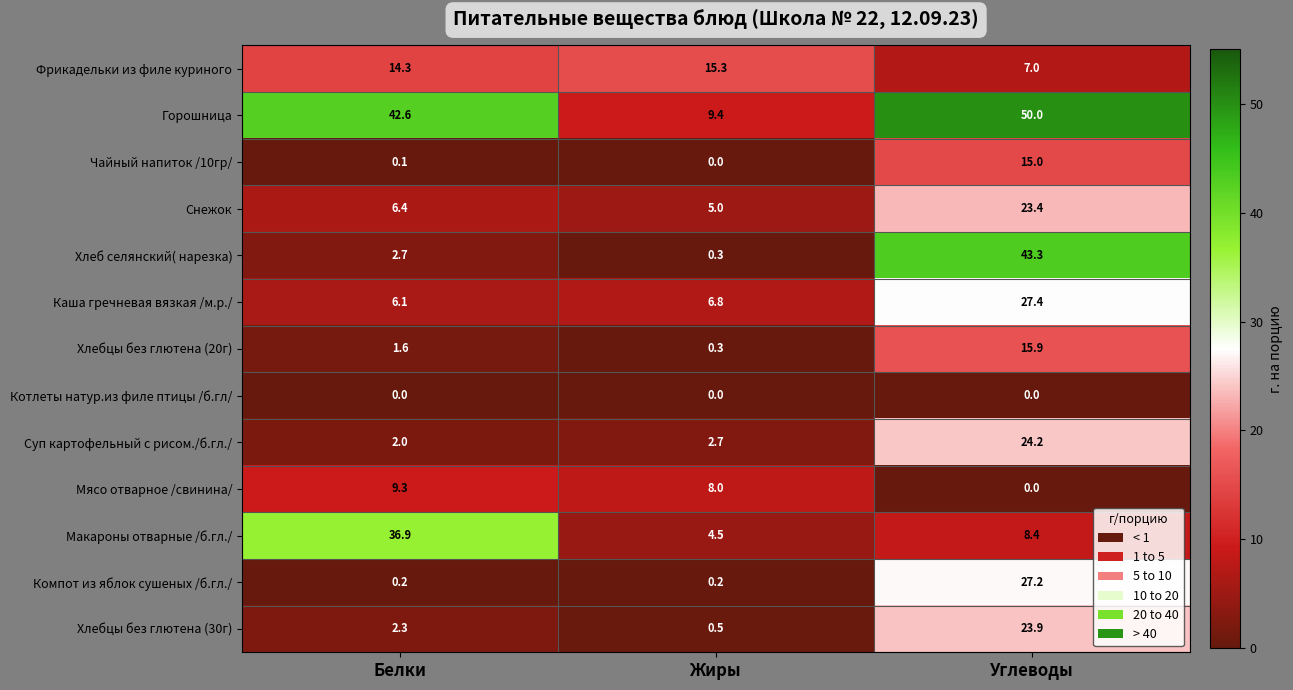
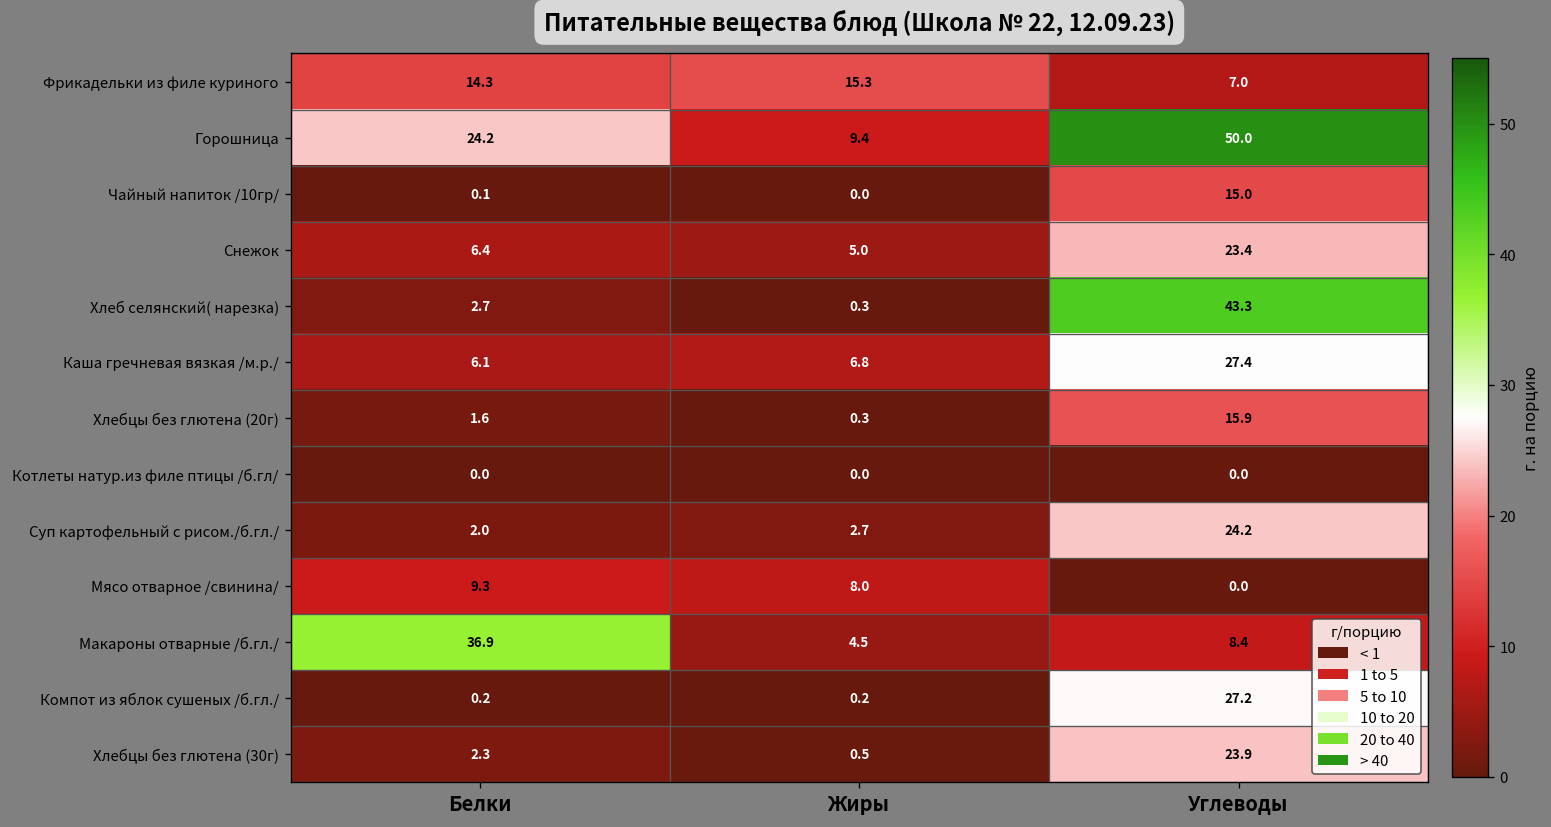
Горошница, Белки: 42.6 -> 24.2
